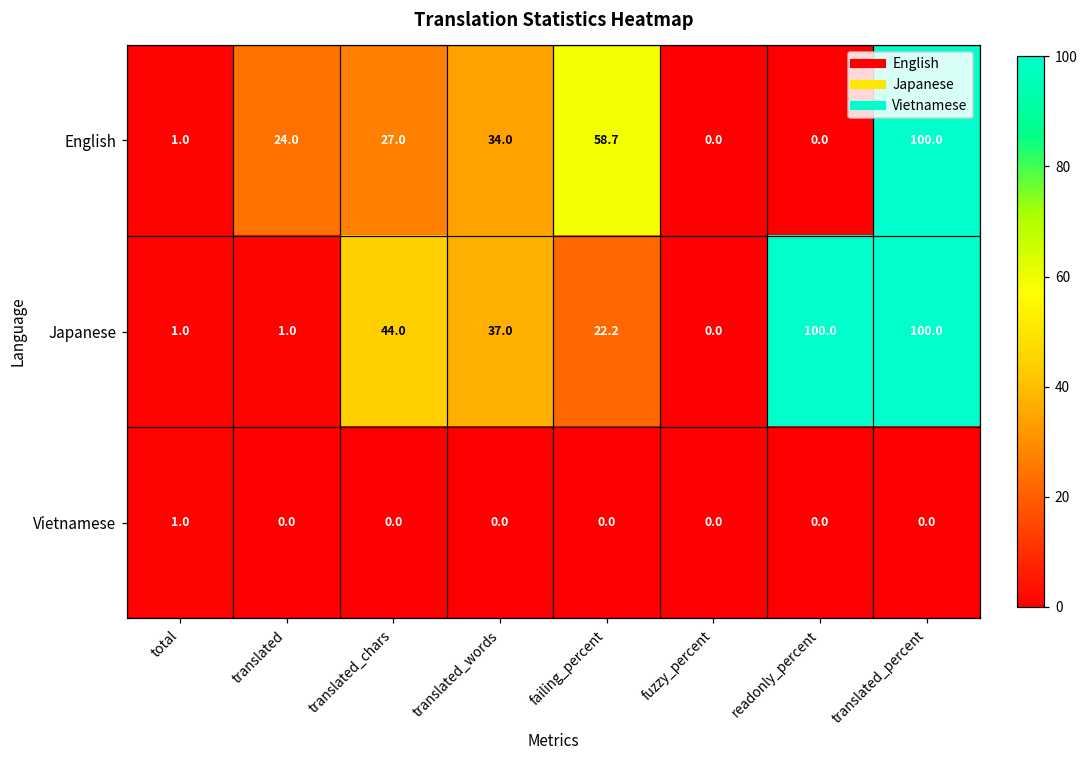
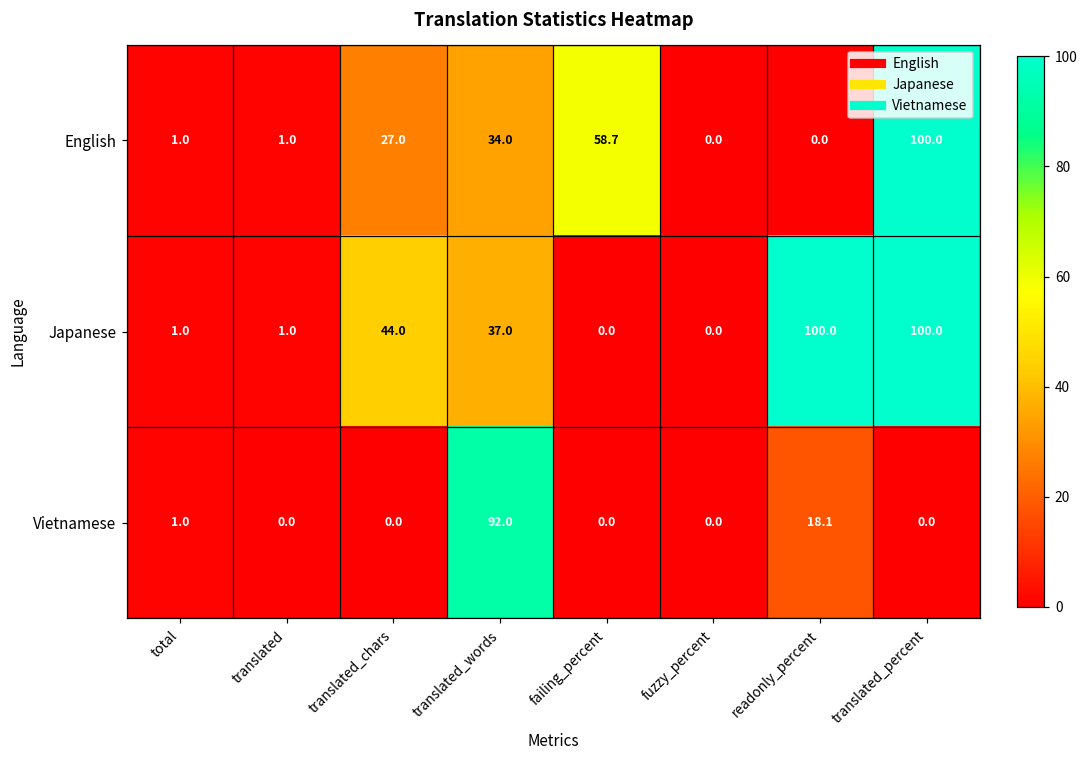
English, translated: 24.0 -> 1.0
Japanese, failing_percent: 22.2 -> 0.0
Vietnamese, translated_words: 0.0 -> 92.0
Vietnamese, readonly_percent: 0.0 -> 18.1
